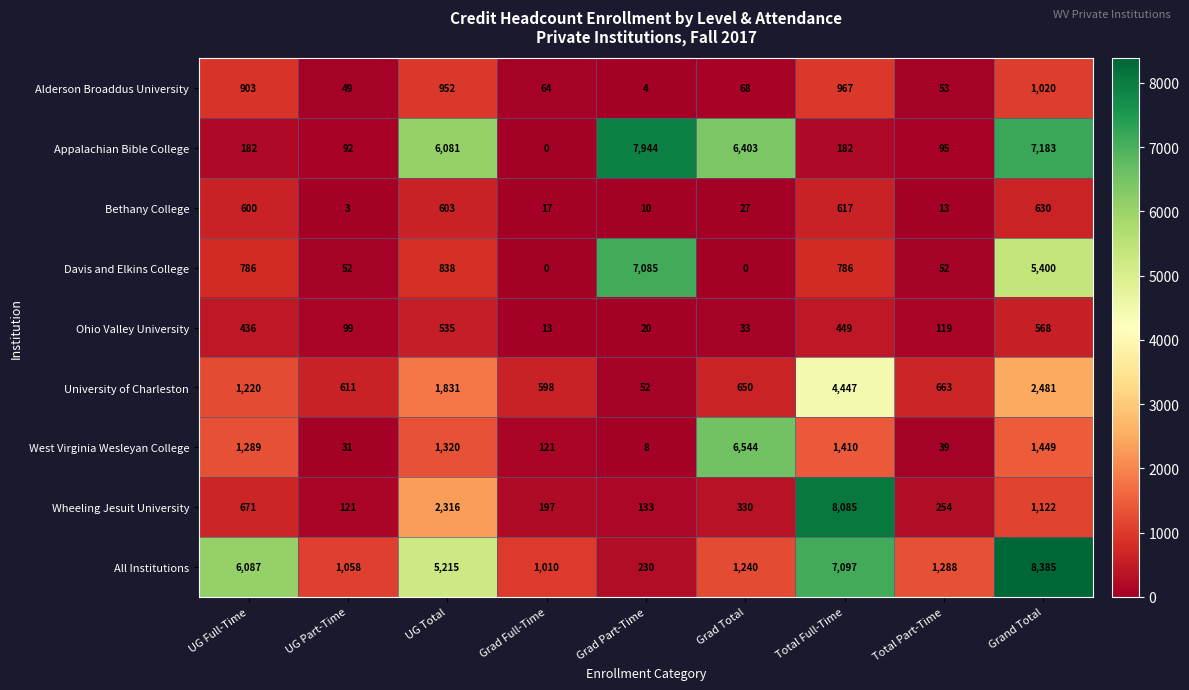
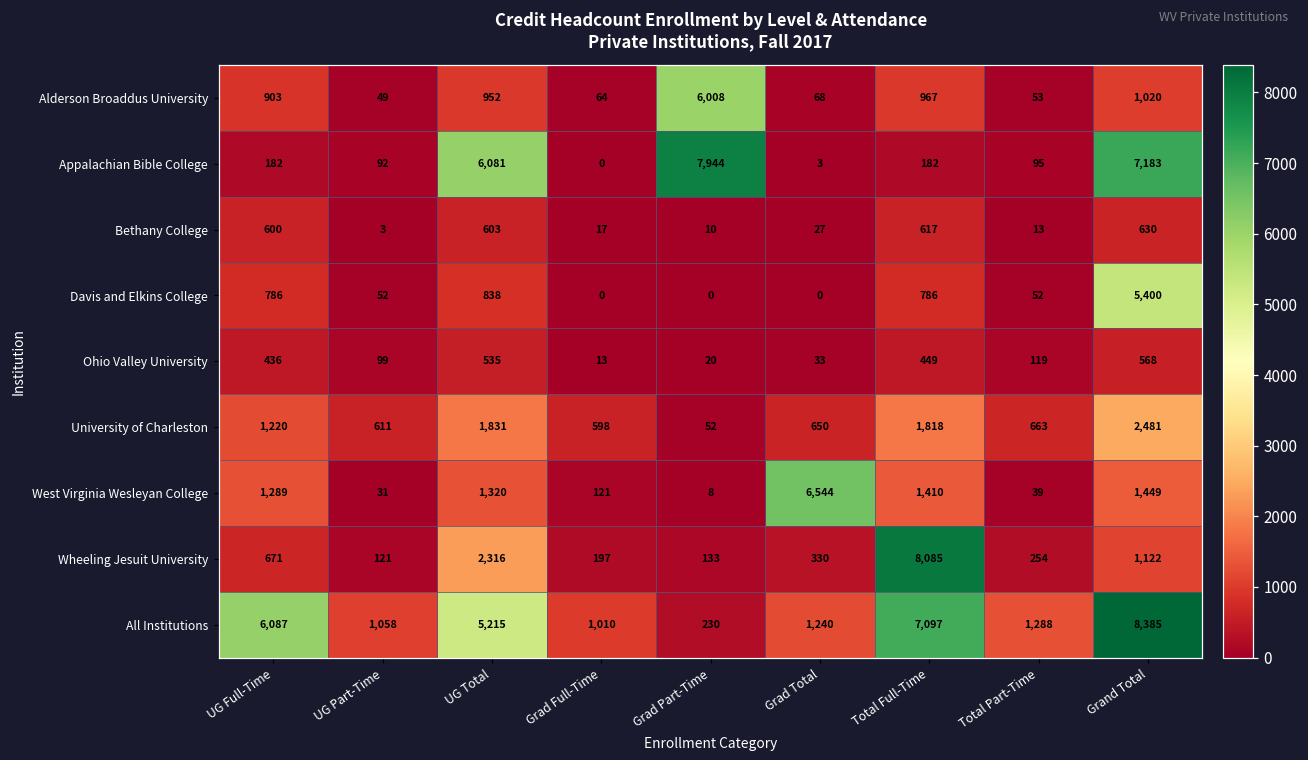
Alderson Broaddus University, Grad Part-Time: 4 -> 6,008
Appalachian Bible College, Grad Total: 6,403 -> 3
Davis and Elkins College, Grad Part-Time: 7,085 -> 0
University of Charleston, Total Full-Time: 4,447 -> 1,818
